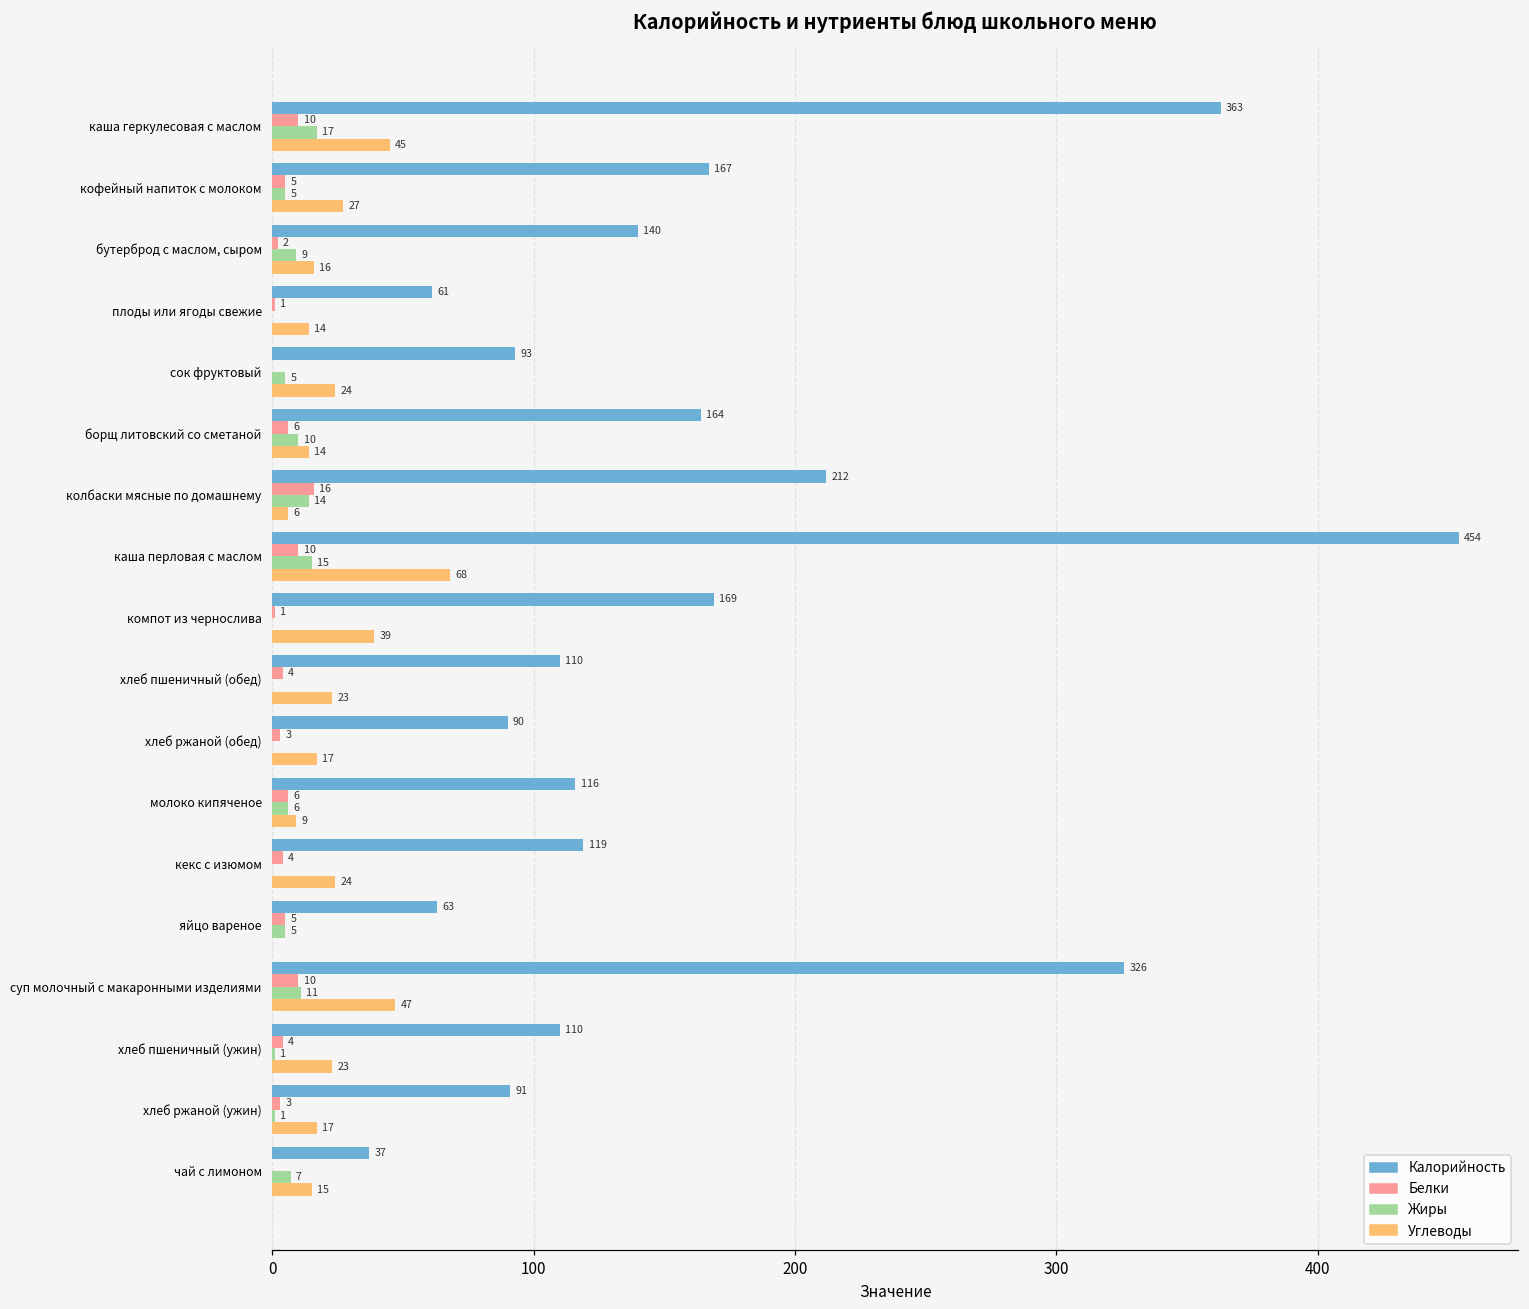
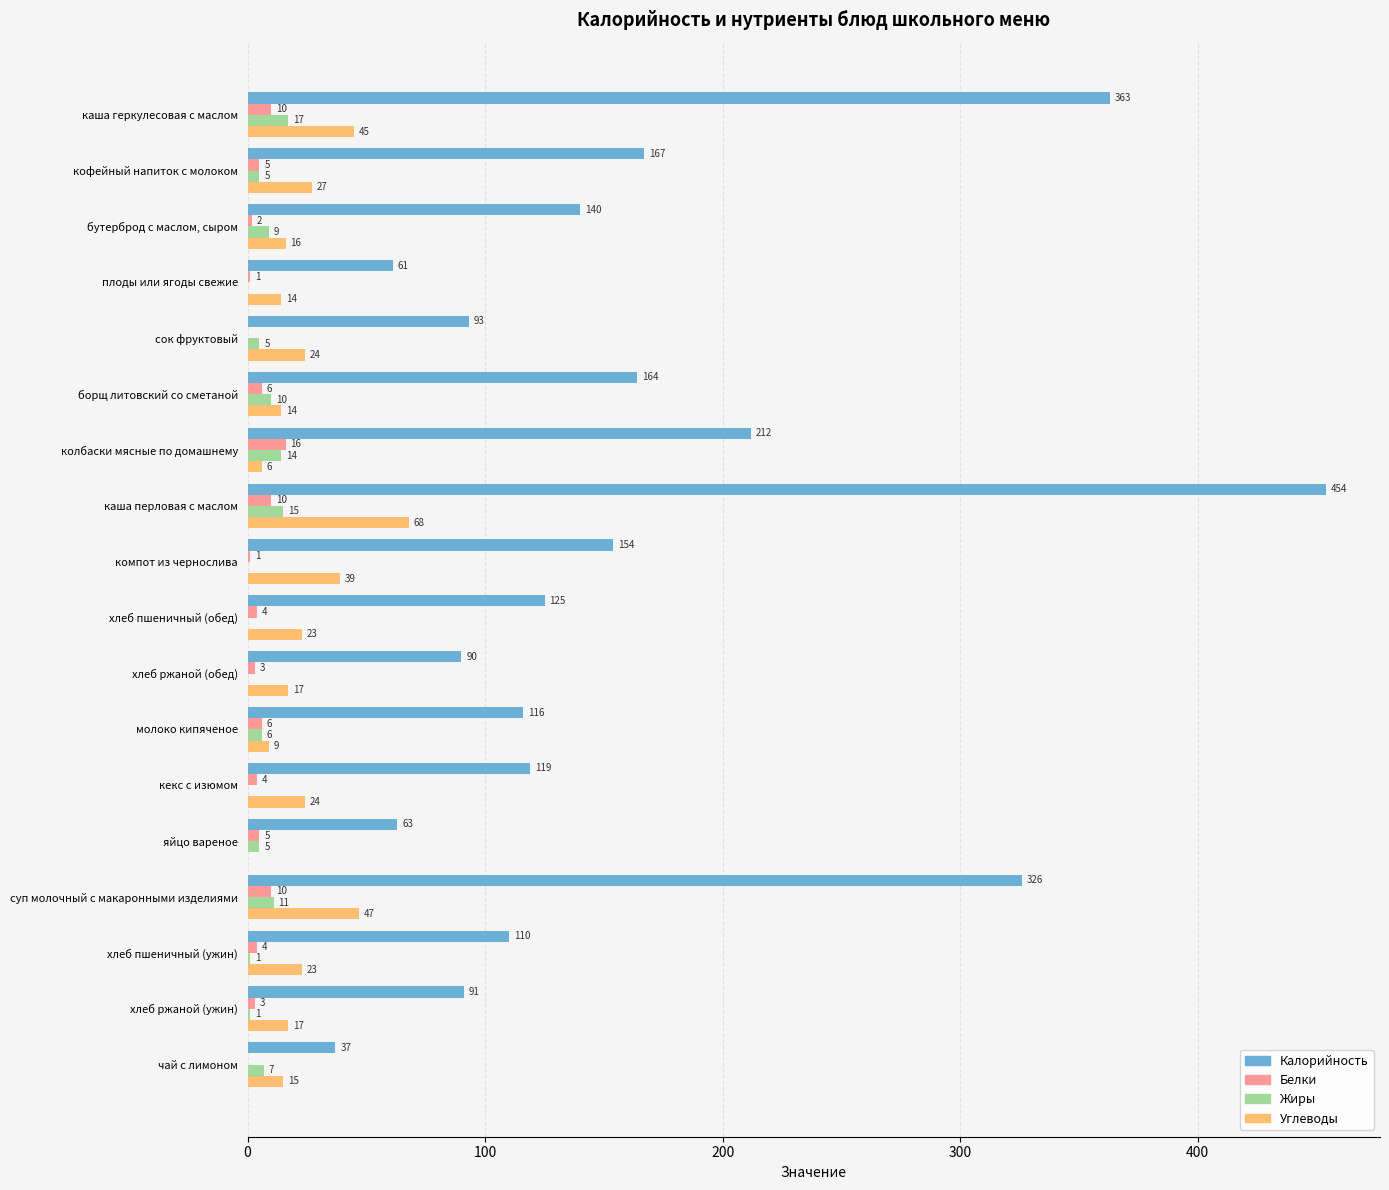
Калорийность, компот из чернослива: 169 -> 154
Калорийность, хлеб пшеничный (обед): 110 -> 125
